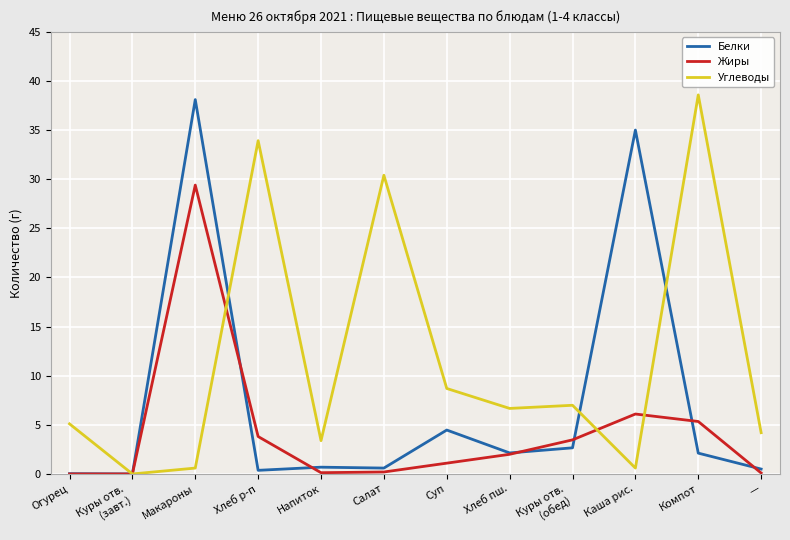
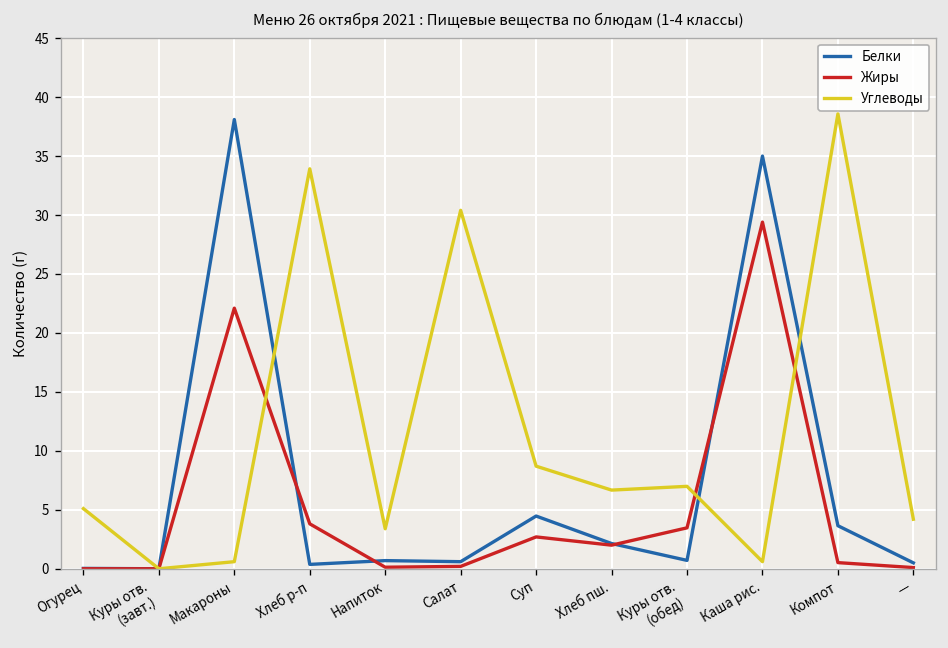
Жиры, Макароны: 29 -> 22
Жиры, Суп: 1 -> 3
Белки, Куры отв. (обед): 3 -> 1
Жиры, Каша рис.: 6 -> 29
Белки, Компот: 2 -> 4
Жиры, Компот: 5 -> 1
